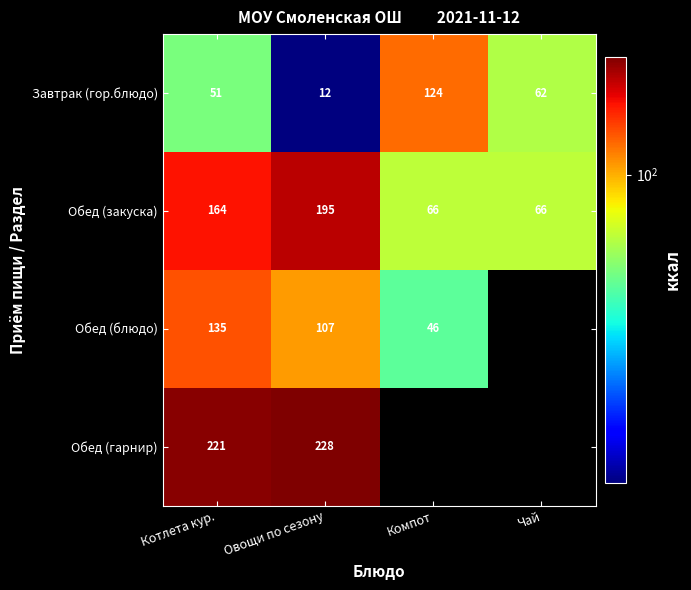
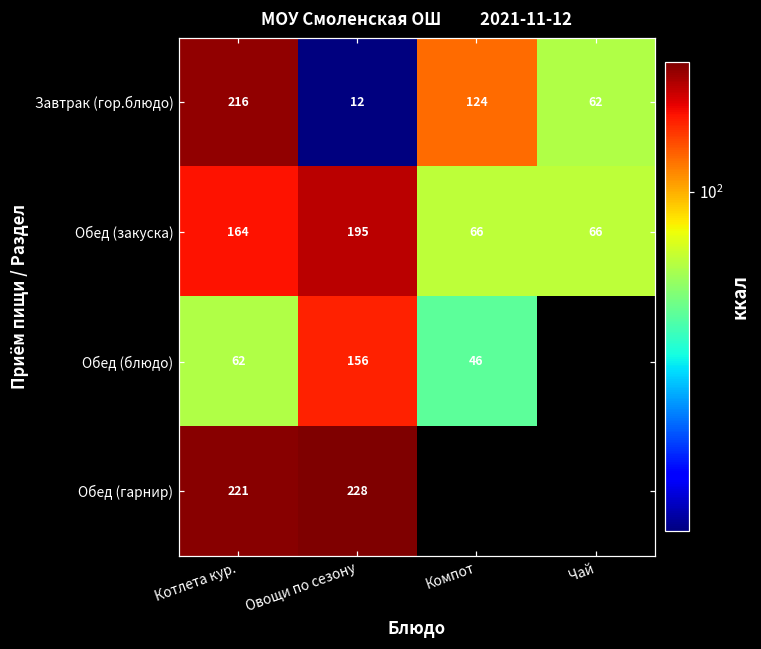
Завтрак (гор.блюдо), Котлета кур.: 51 -> 216
Обед (блюдо), Котлета кур.: 135 -> 62
Обед (блюдо), Овощи по сезону: 107 -> 156
